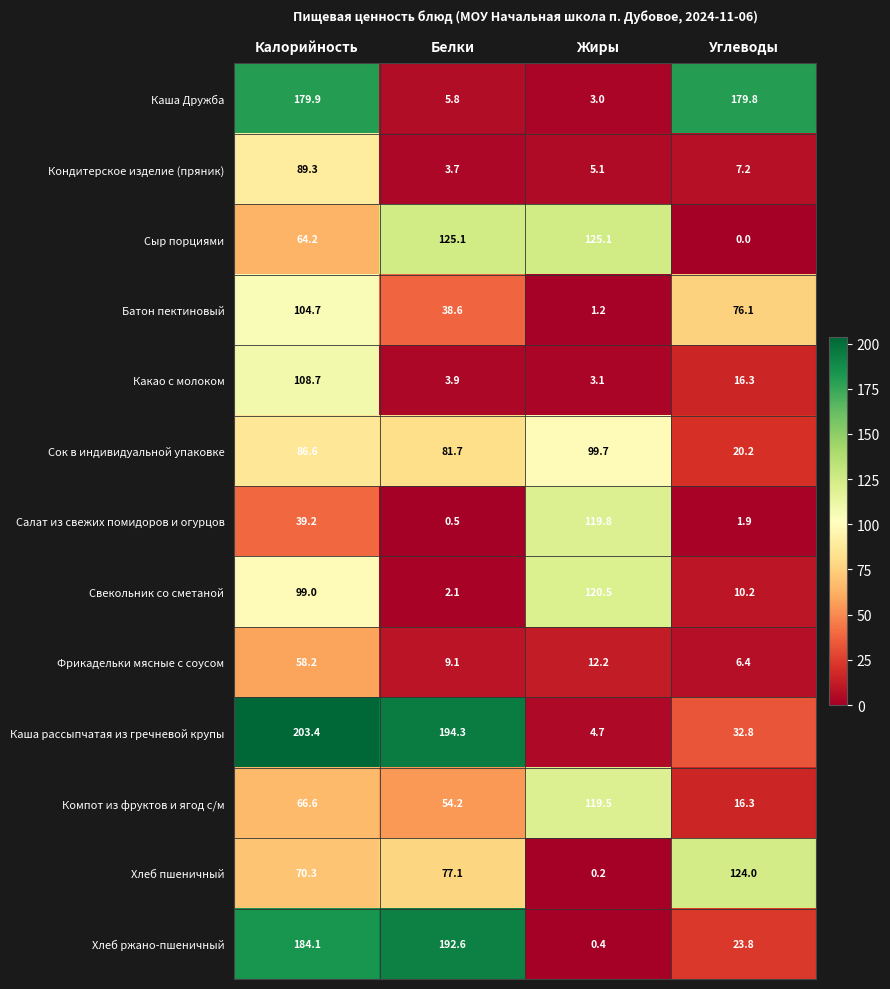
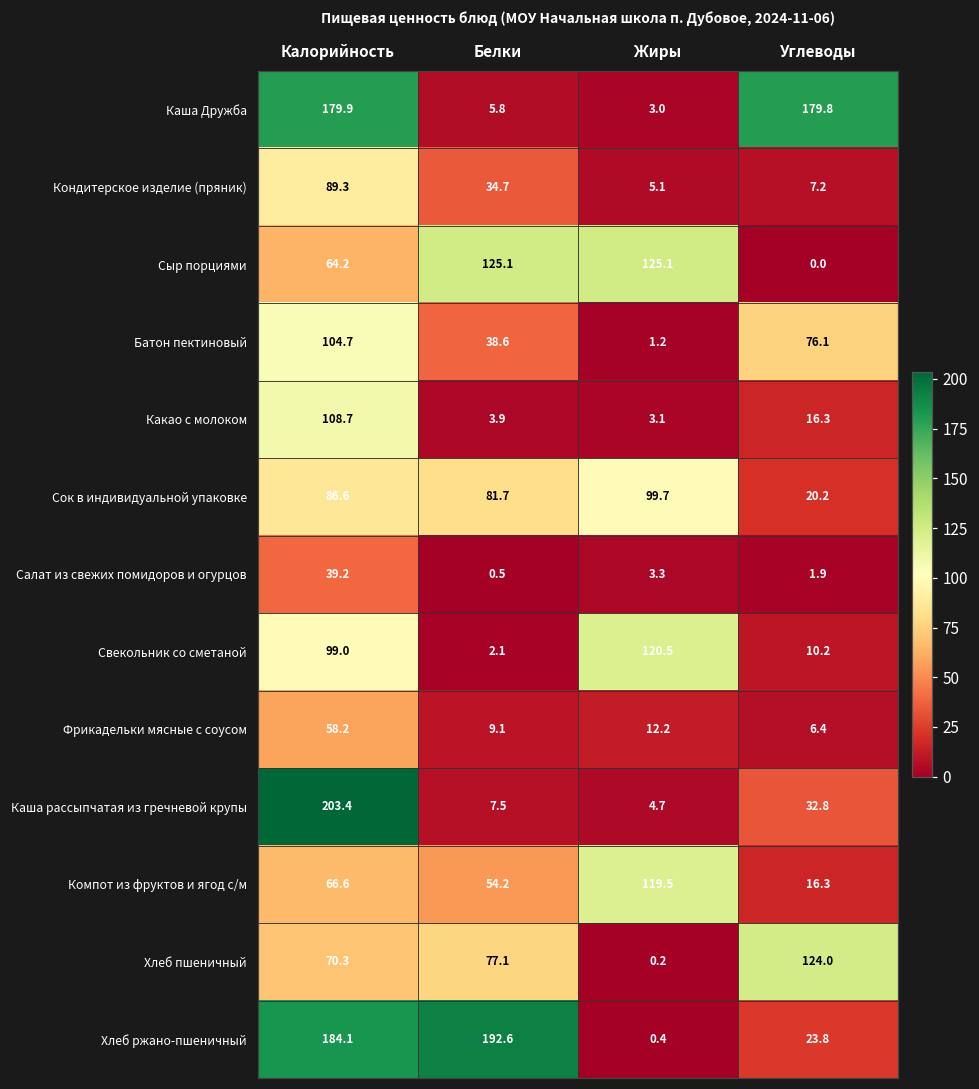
Кондитерское изделие (пряник), Белки: 3.7 -> 34.7
Салат из свежих помидоров и огурцов, Жиры: 119.8 -> 3.3
Каша рассыпчатая из гречневой крупы, Белки: 194.3 -> 7.5
